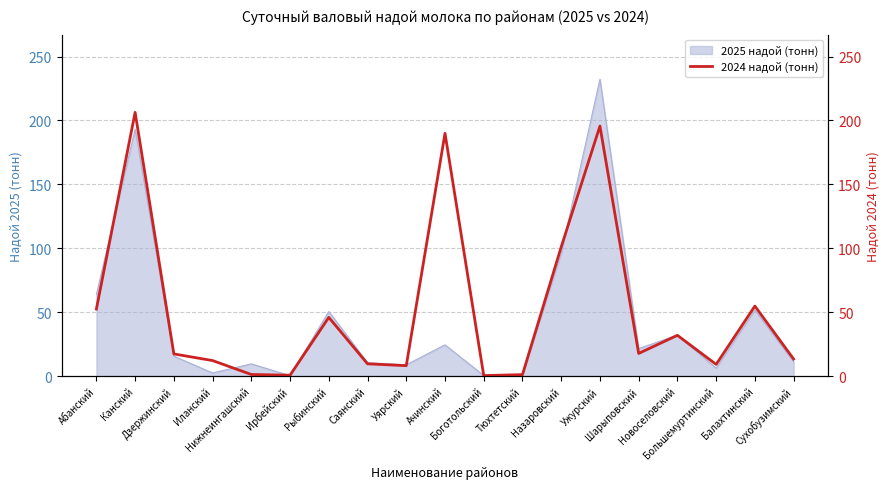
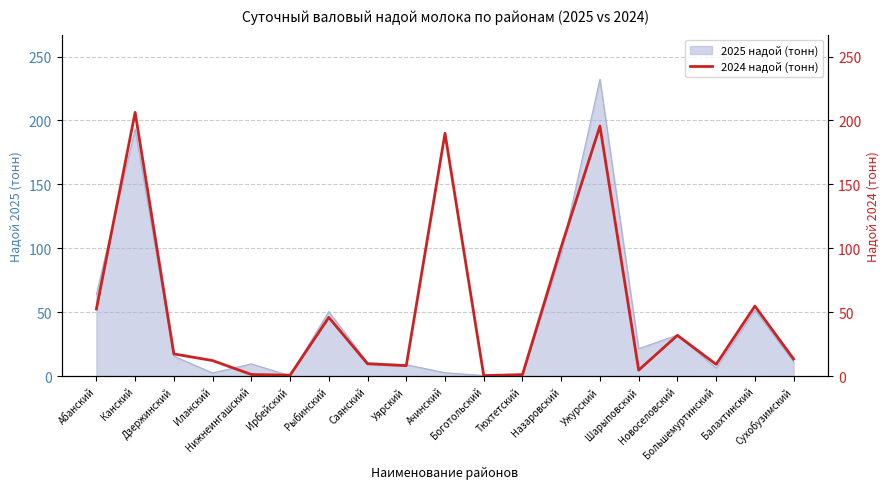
2025 надой (тонн), Ачинский: 24 -> 3
2024 надой (тонн), Шарыповский: 18 -> 5
